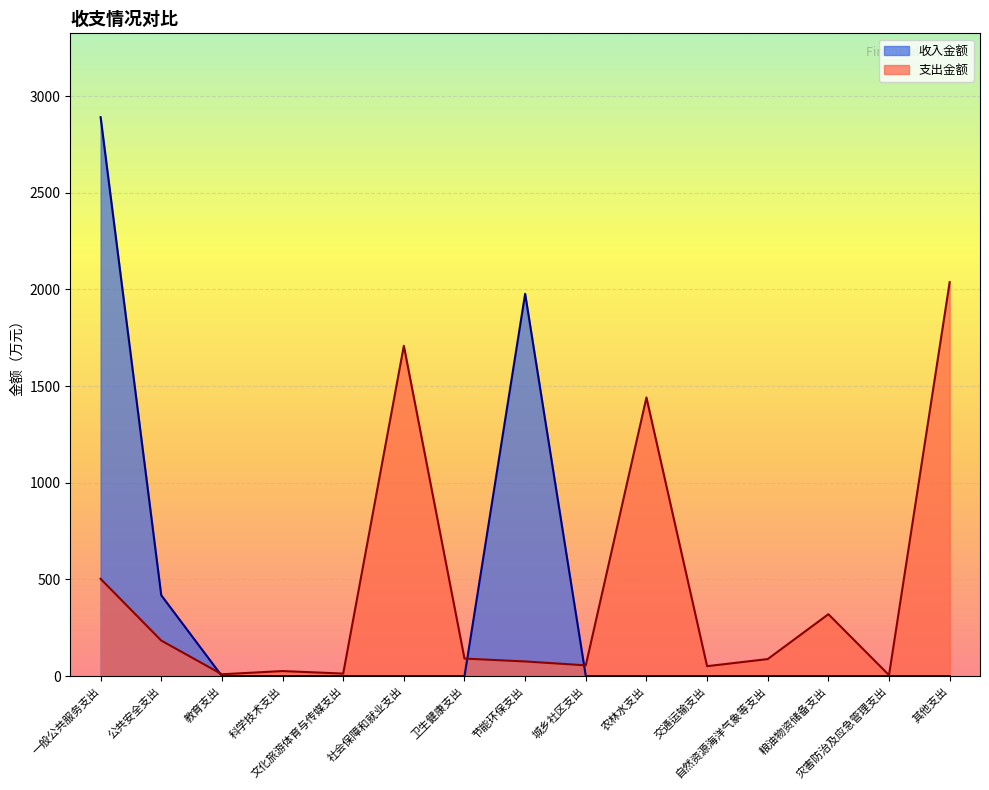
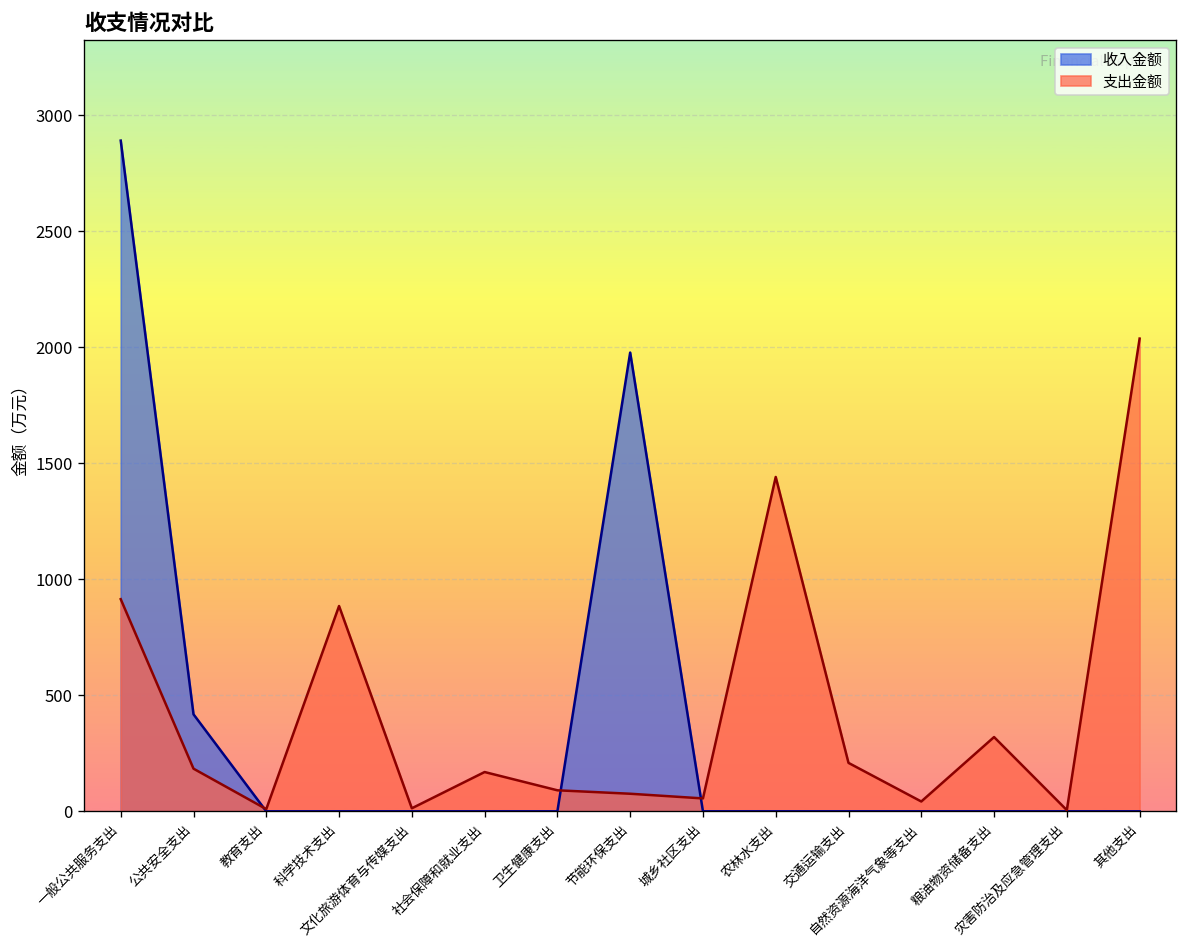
支出金额, 一般公共服务支出: 500 -> 910
支出金额, 科学技术支出: 30 -> 880
支出金额, 社会保障和就业支出: 1710 -> 170
支出金额, 交通运输支出: 50 -> 210
支出金额, 自然资源海洋气象等支出: 90 -> 40
